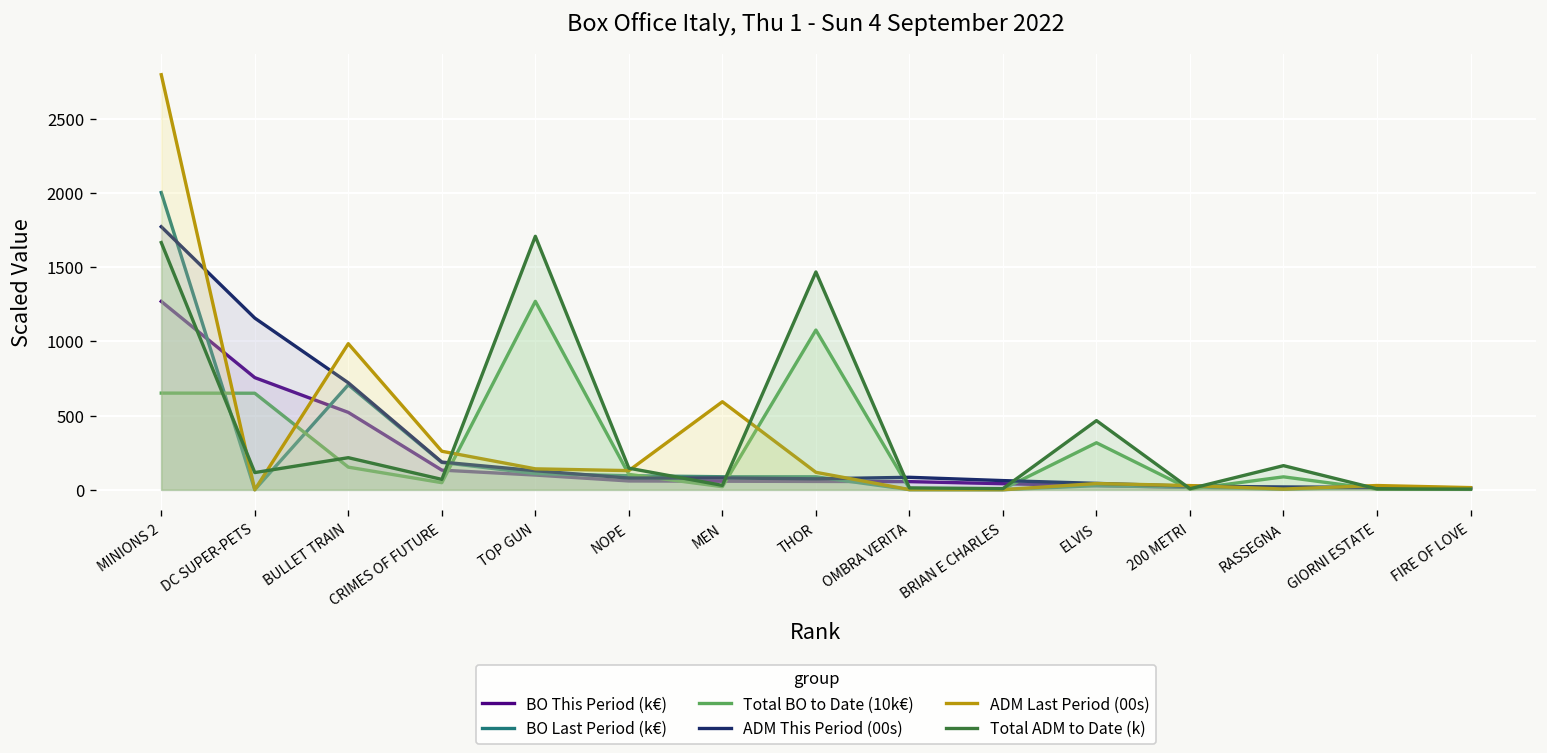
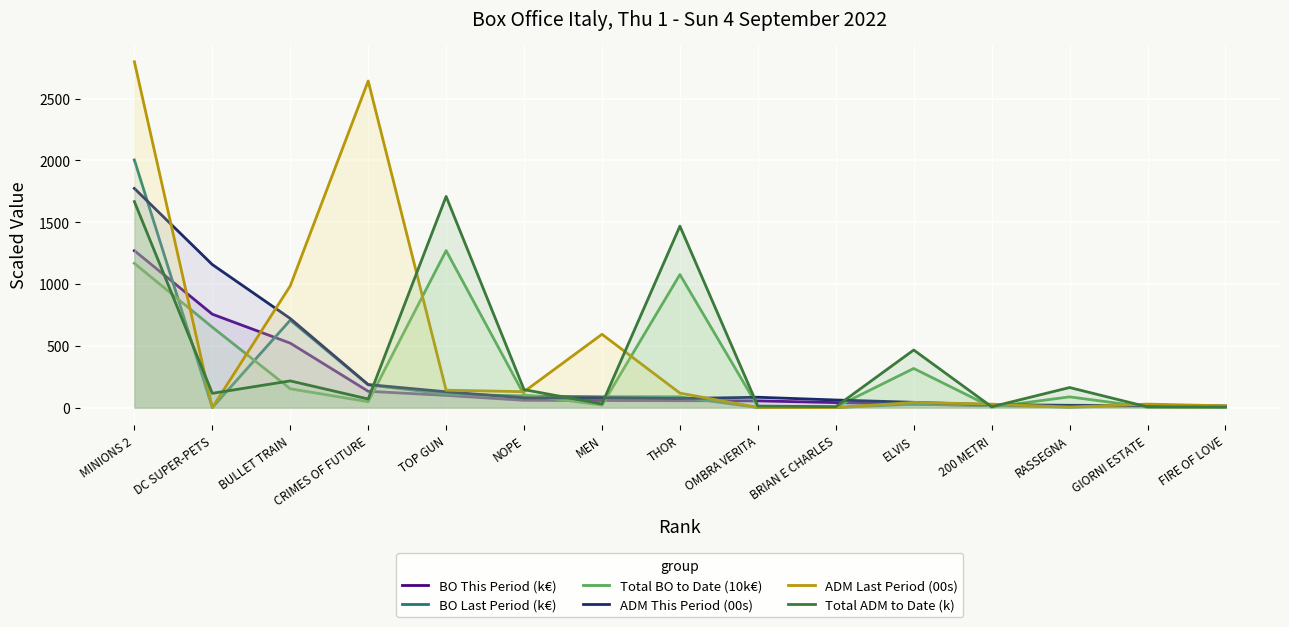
Total BO to Date (10k€), MINIONS 2: 650 -> 1170
ADM Last Period (00s), CRIMES OF FUTURE: 260 -> 2640
